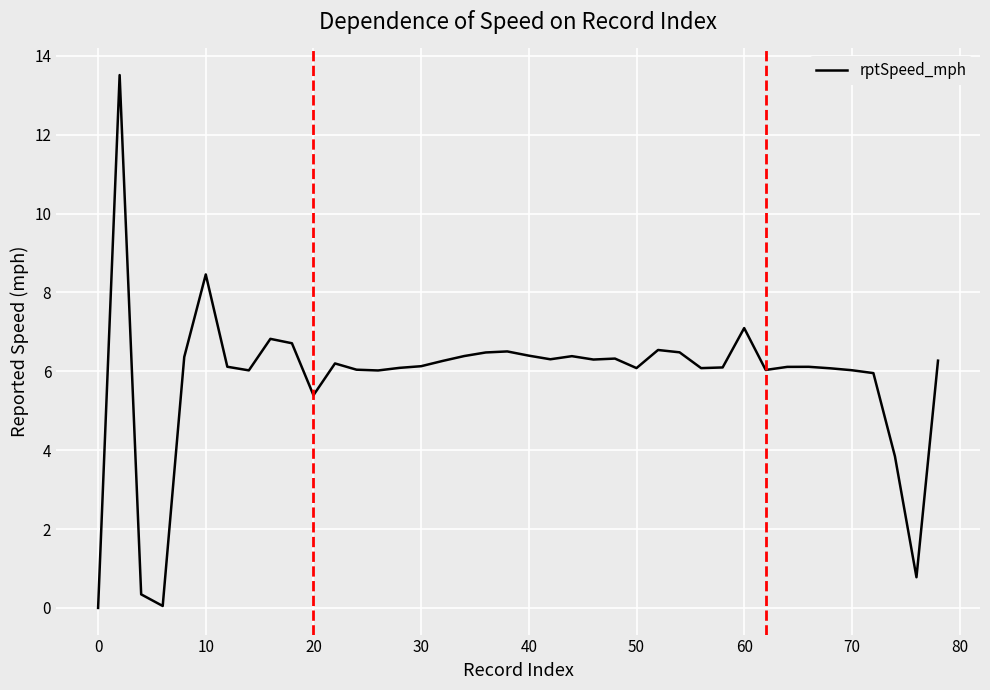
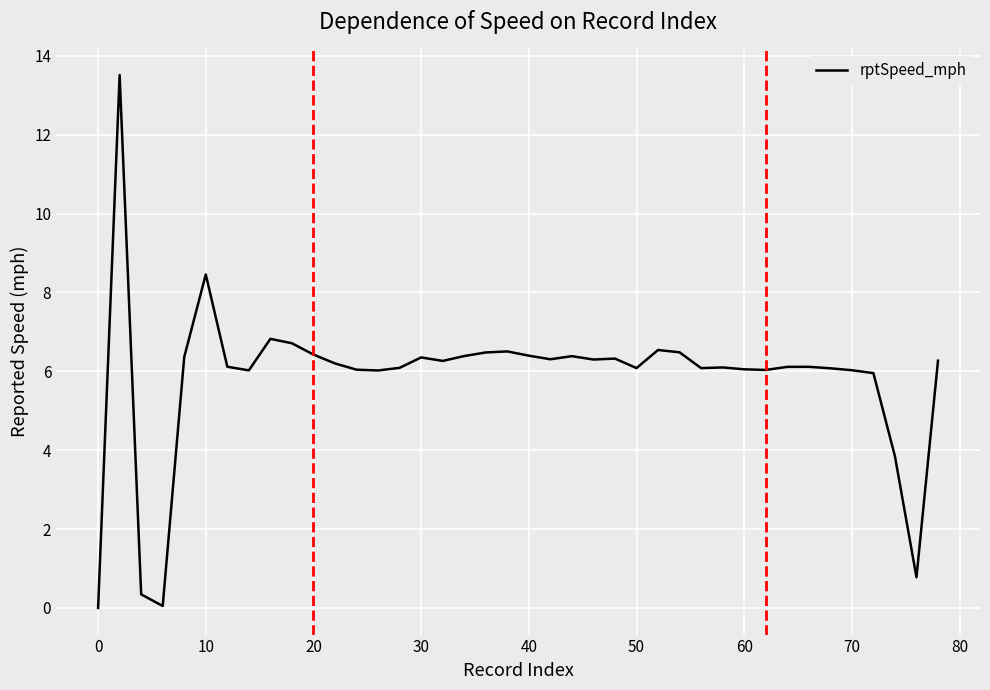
20: 5.4 -> 6.4
30: 6.1 -> 6.4
60: 7.1 -> 6.0
